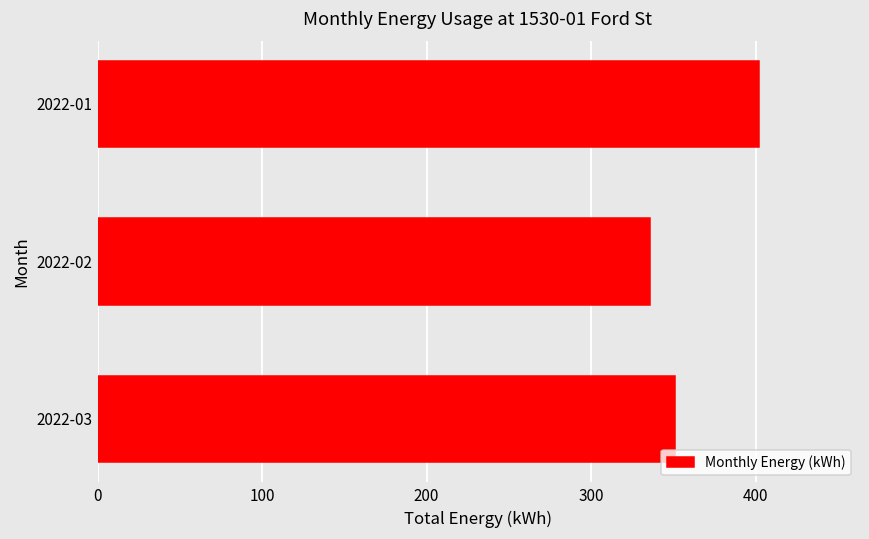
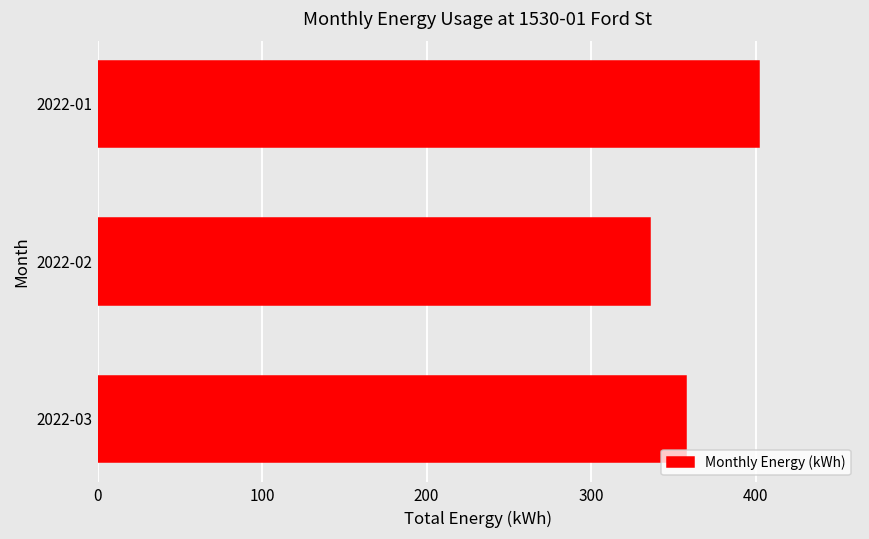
2022-03: 351 -> 358
